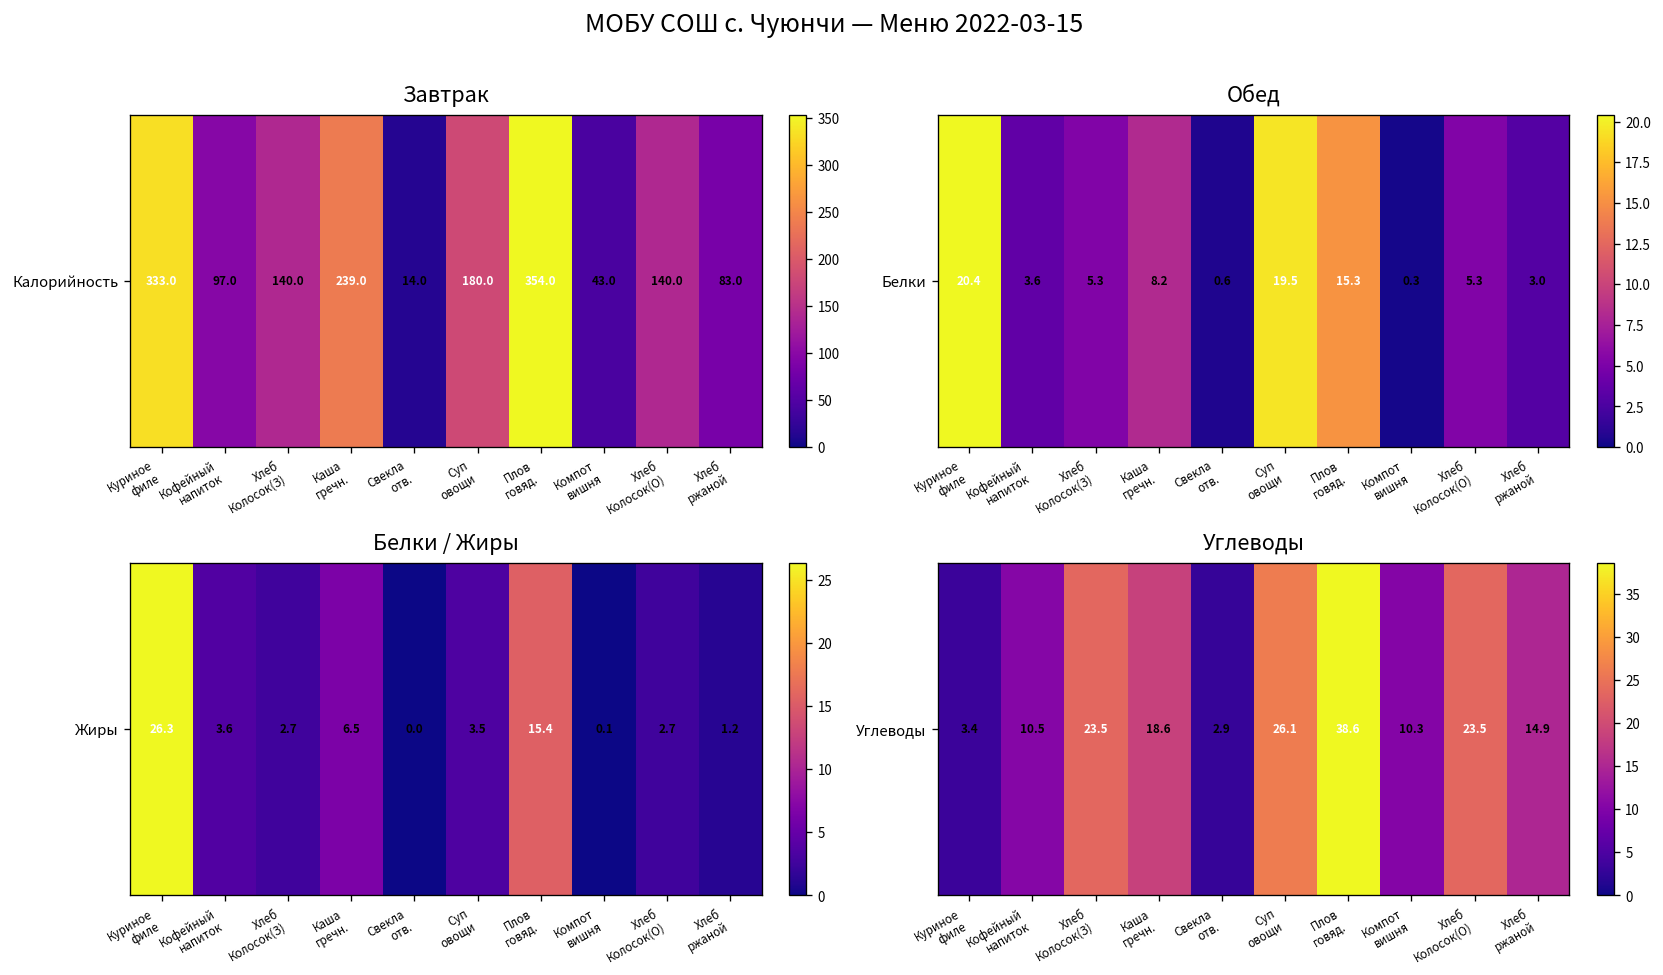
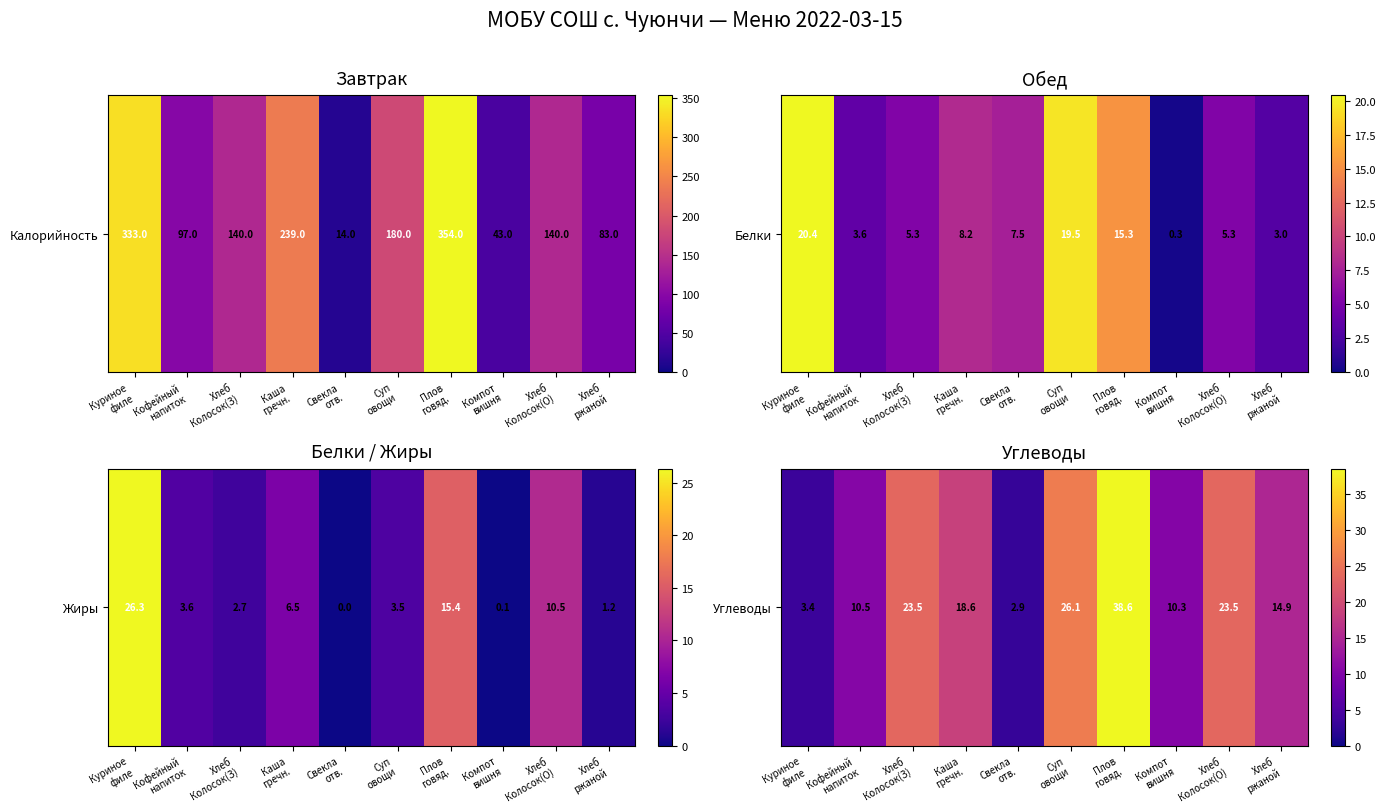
Обед, Белки, Свекла отв.: 0.6 -> 7.5
Белки / Жиры, Жиры, Хлеб Колосок(О): 2.7 -> 10.5
